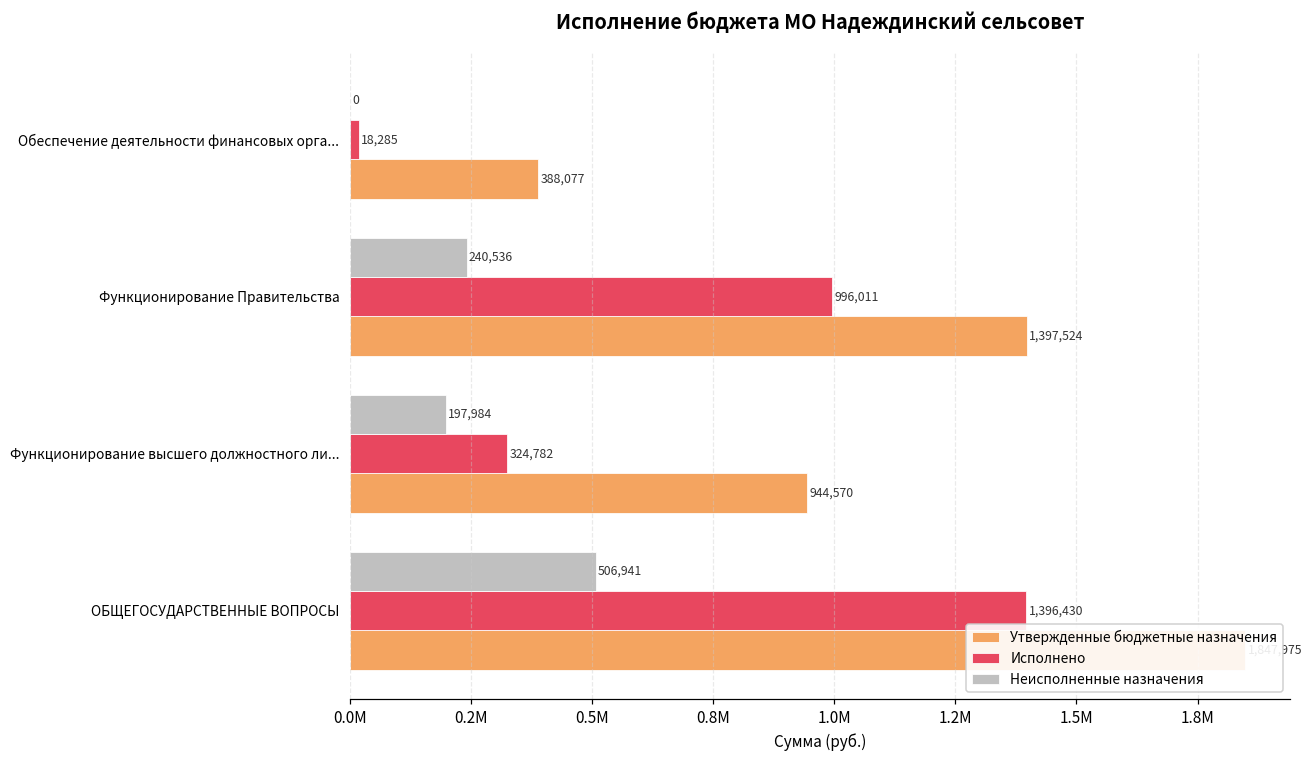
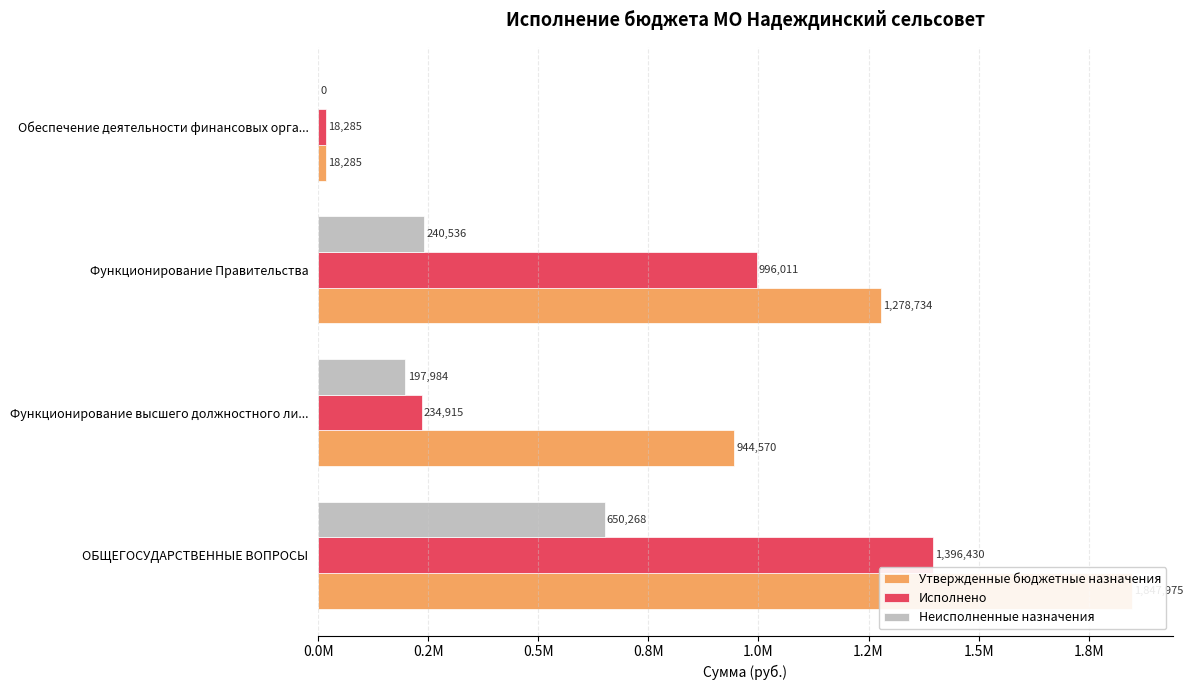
Утвержденные бюджетные назначения, Обеспечение деятельности финансовых орга...: 388,077 -> 18,285
Утвержденные бюджетные назначения, Функционирование Правительства: 1,397,524 -> 1,278,734
Исполнено, Функционирование высшего должностного ли...: 324,782 -> 234,915
Неисполненные назначения, ОБЩЕГОСУДАРСТВЕННЫЕ ВОПРОСЫ: 506,941 -> 650,268
